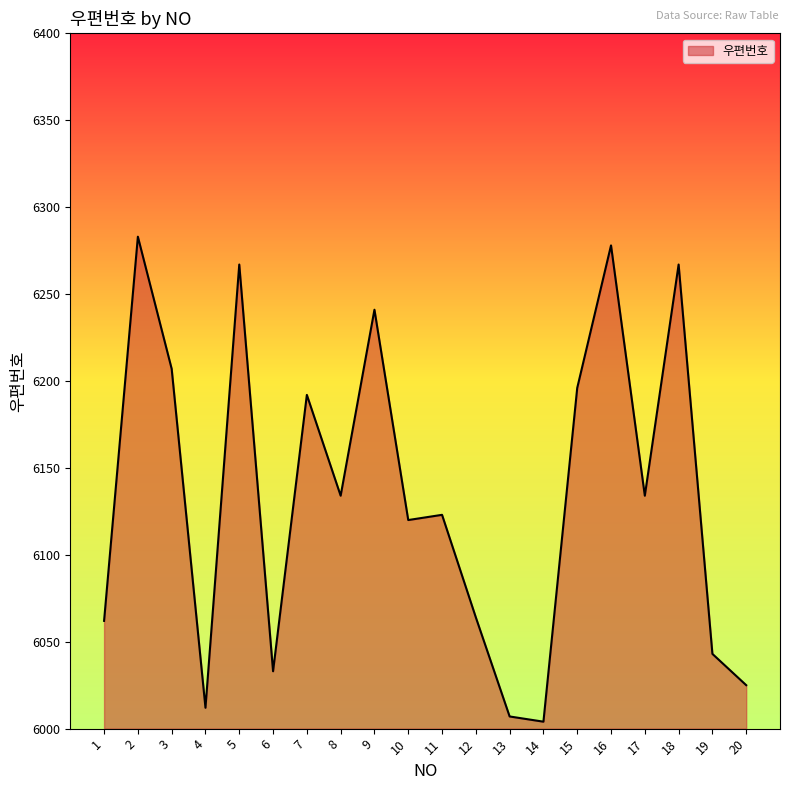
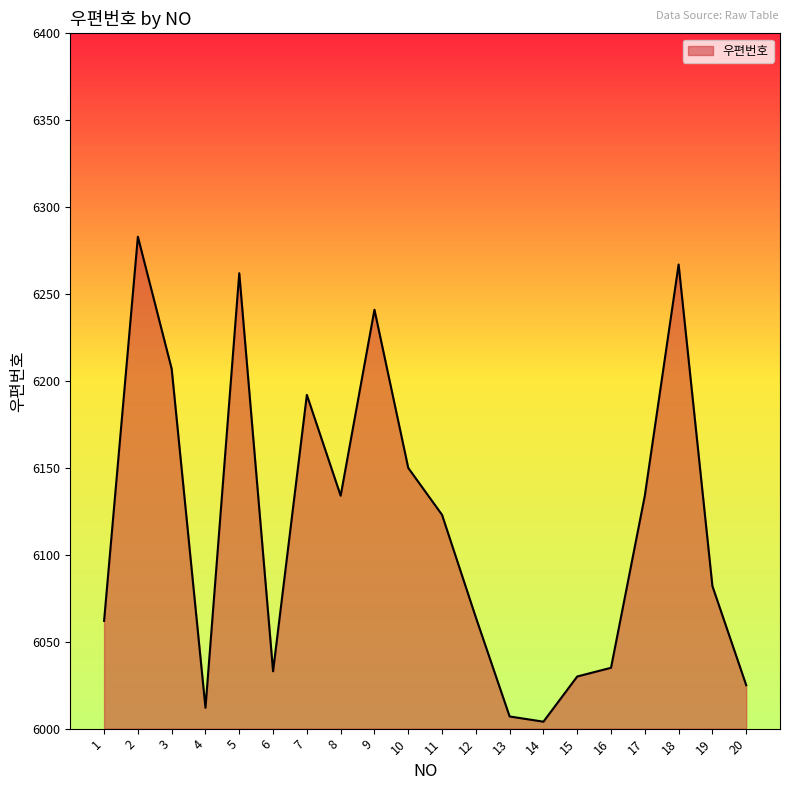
5: 6267 -> 6262
10: 6120 -> 6150
15: 6196 -> 6030
16: 6278 -> 6035
19: 6043 -> 6082
